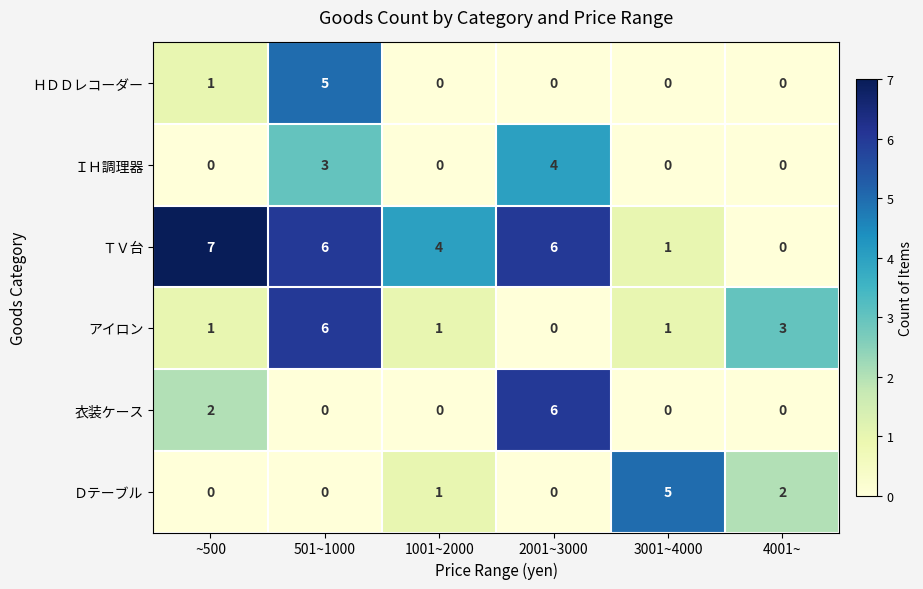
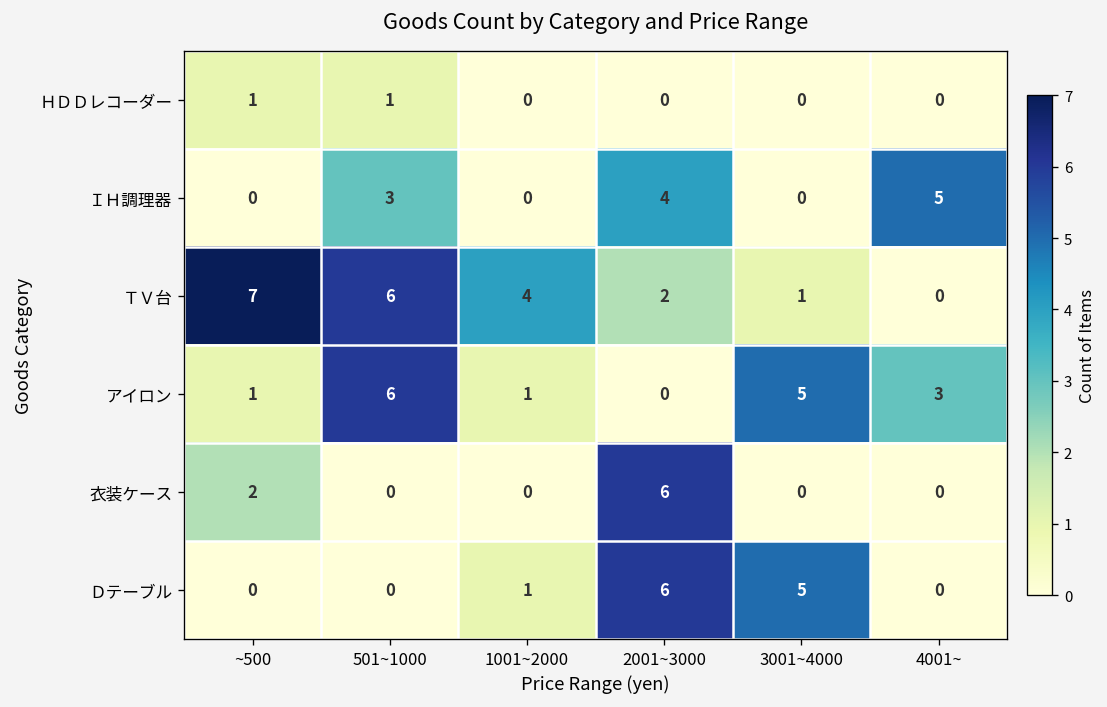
ＨＤＤレコーダー, 501~1000: 5 -> 1
ＩＨ調理器, 4001~: 0 -> 5
ＴＶ台, 2001~3000: 6 -> 2
アイロン, 3001~4000: 1 -> 5
Ｄテーブル, 2001~3000: 0 -> 6
Ｄテーブル, 4001~: 2 -> 0
